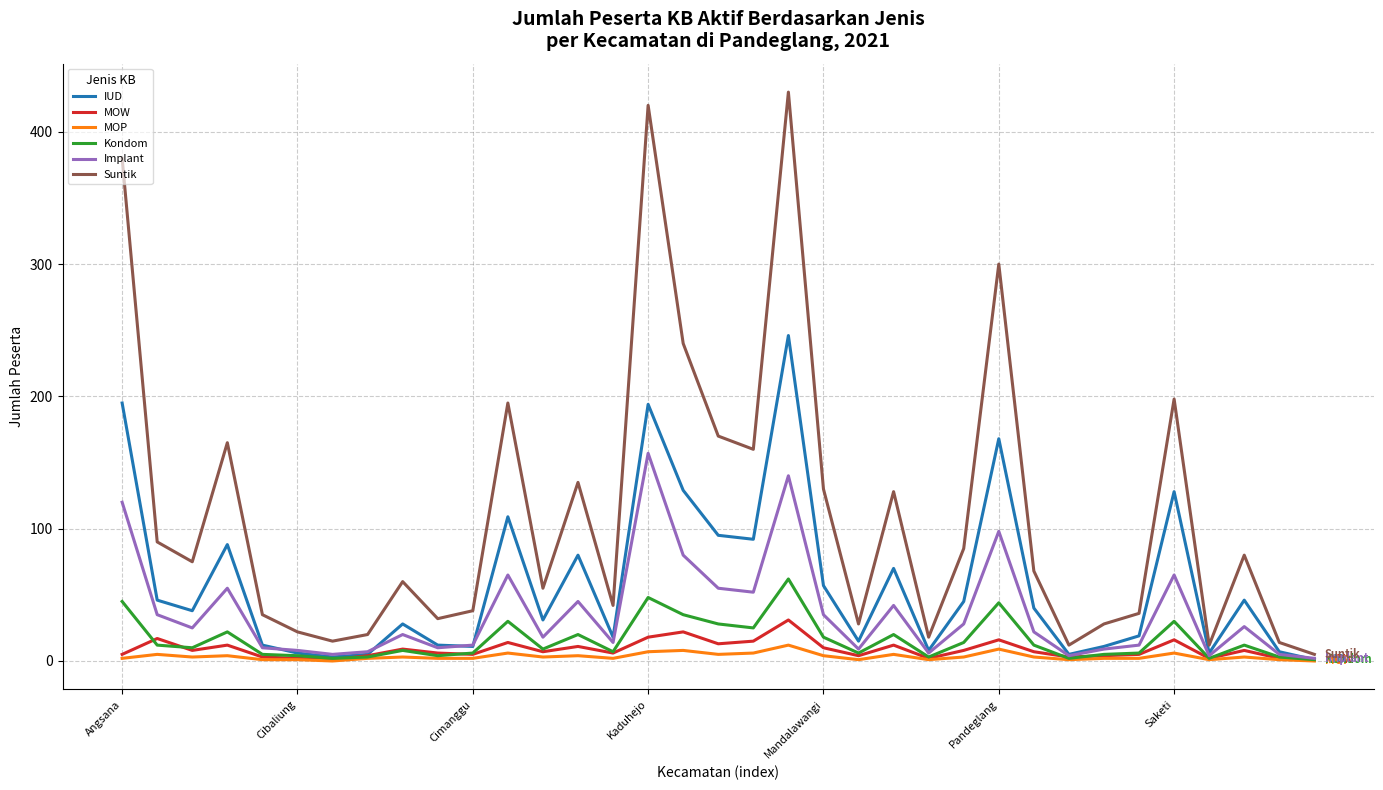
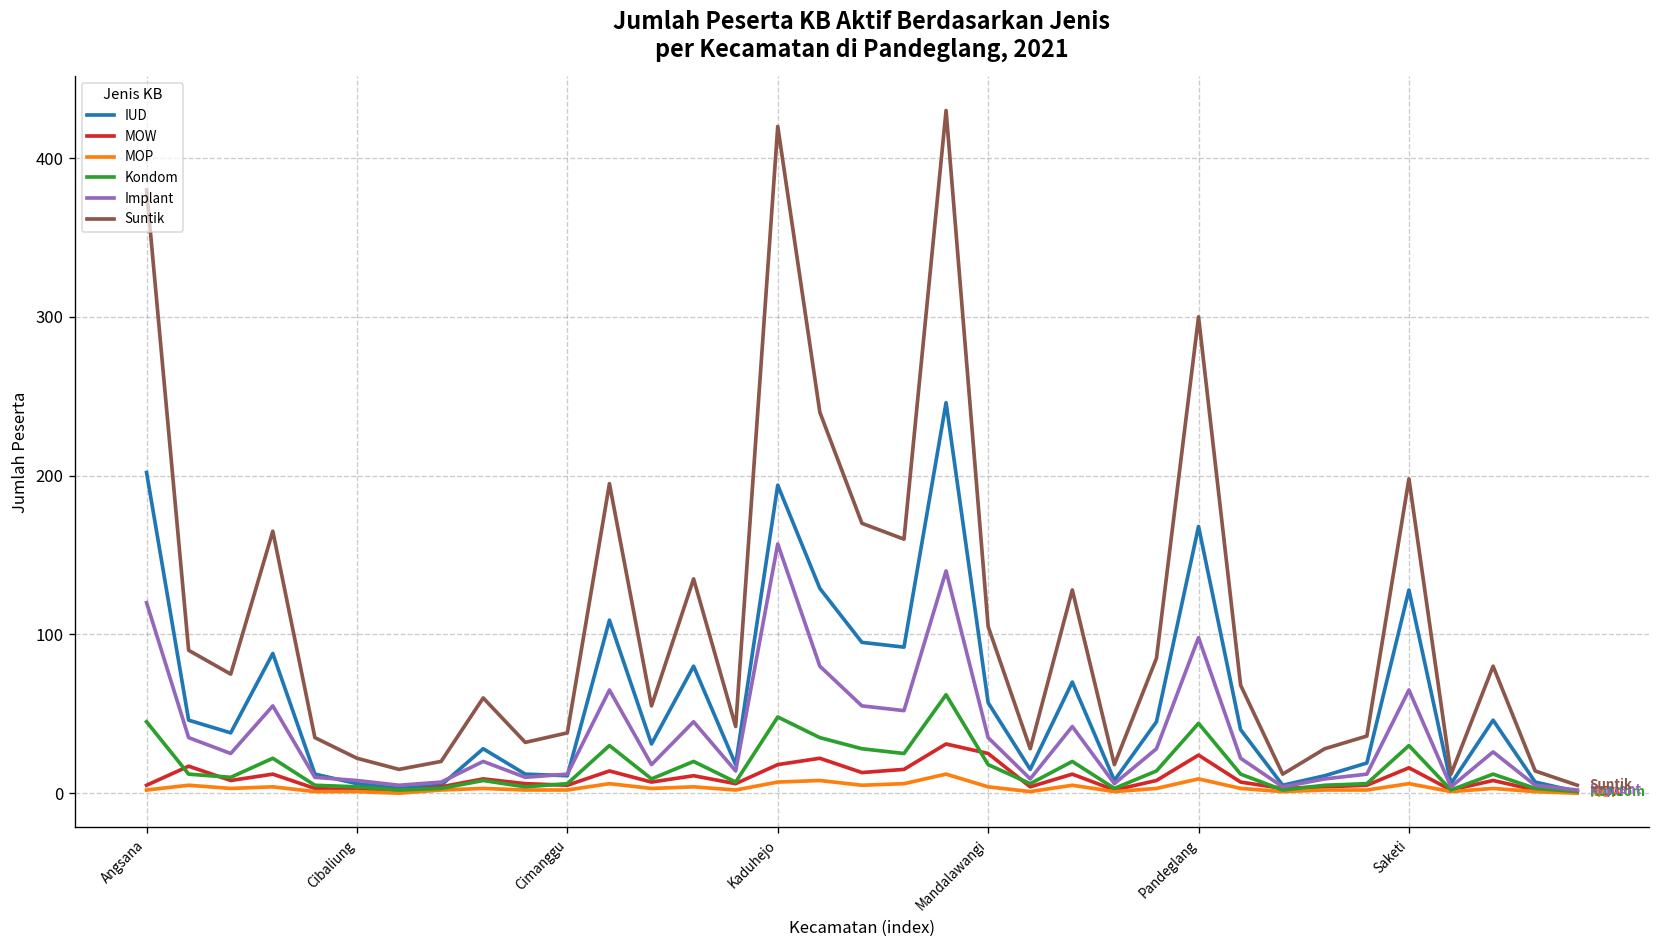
IUD, Angsana: 195 -> 202
MOW, Mandalawangi: 10 -> 25
Suntik, Mandalawangi: 130 -> 105
MOW, Pandeglang: 16 -> 24
